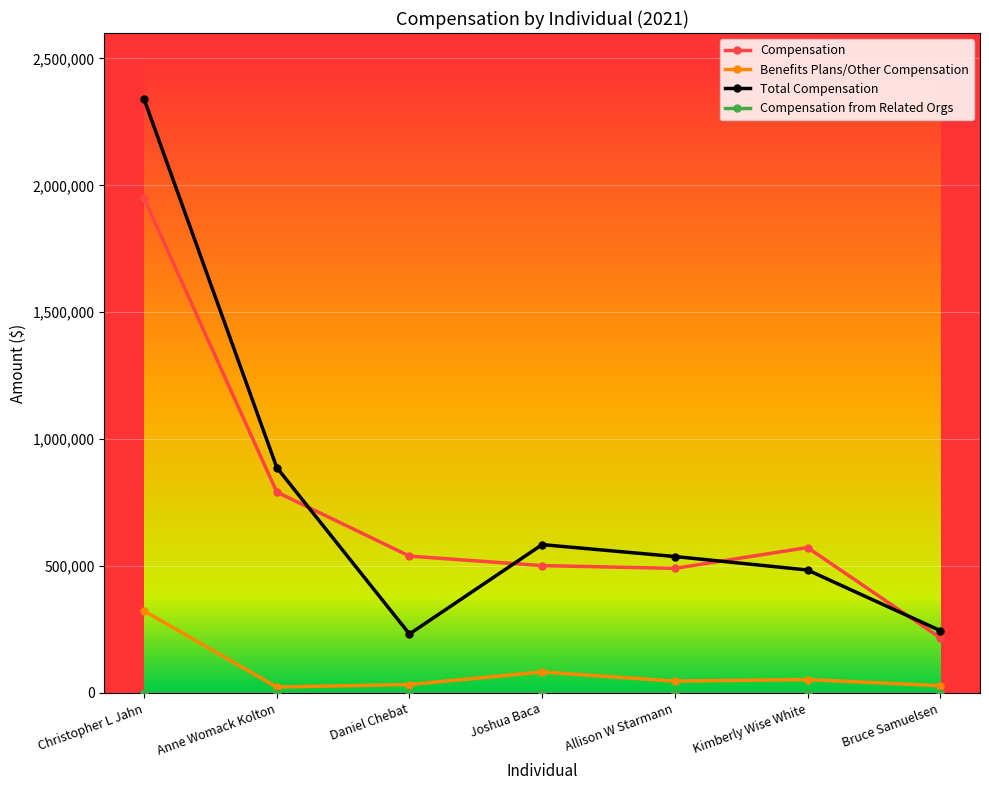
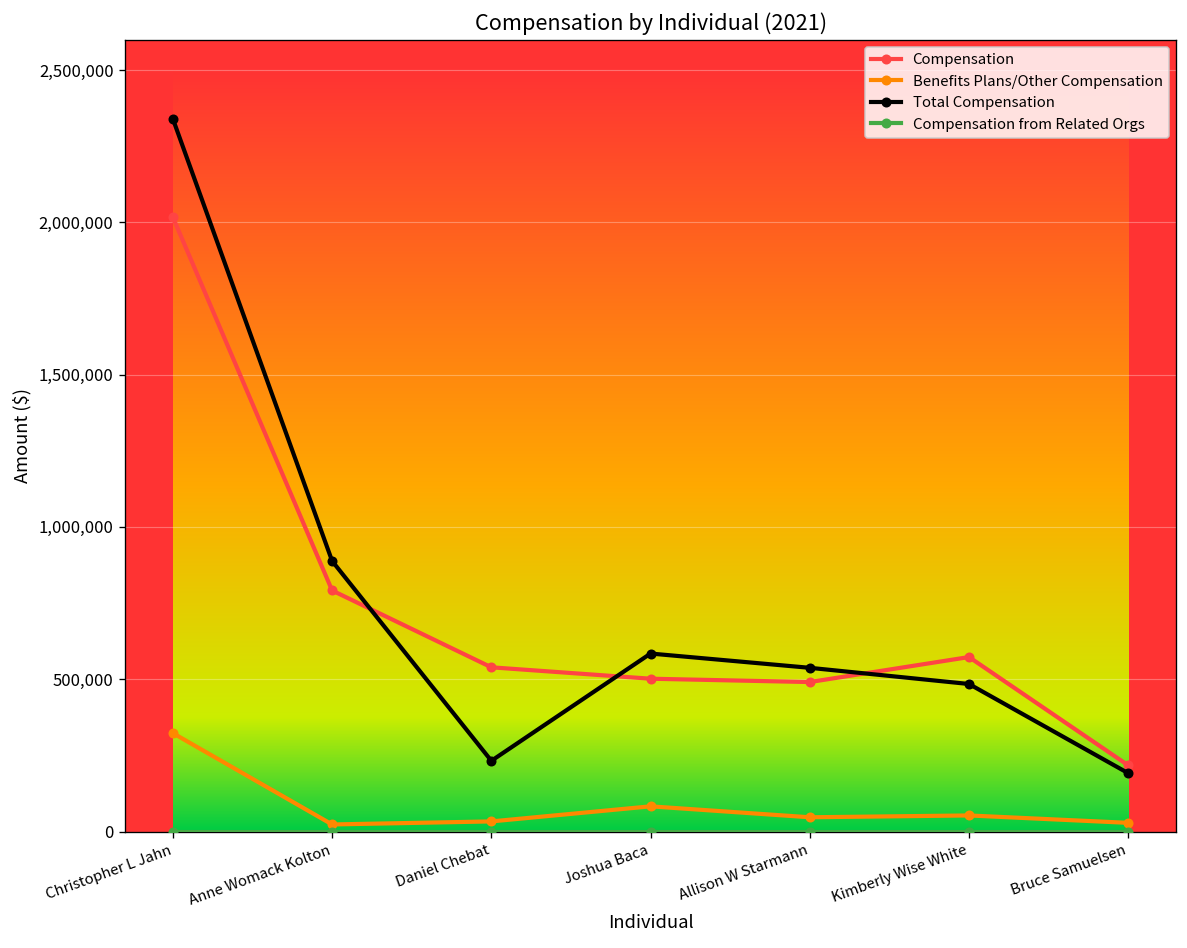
Compensation, Christopher L Jahn: 1,950,000 -> 2,020,000
Total Compensation, Bruce Samuelsen: 250,000 -> 190,000
